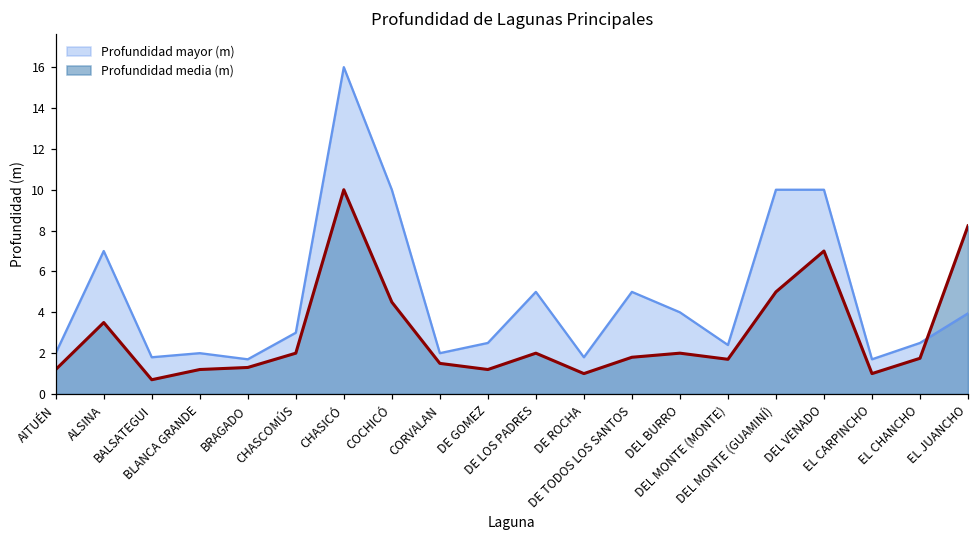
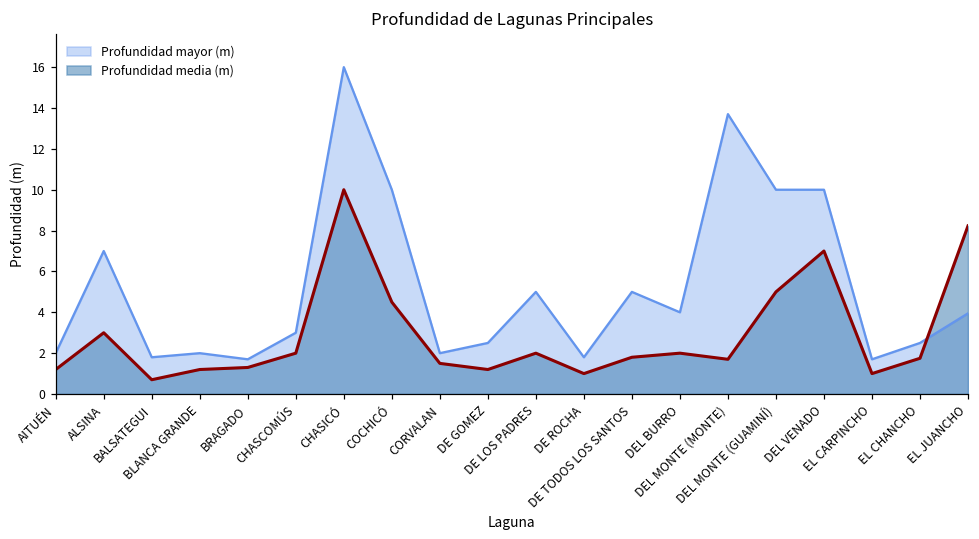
Profundidad media (m), ALSINA: 3.5 -> 3.0
Profundidad mayor (m), DEL MONTE (MONTE): 2.4 -> 13.7
